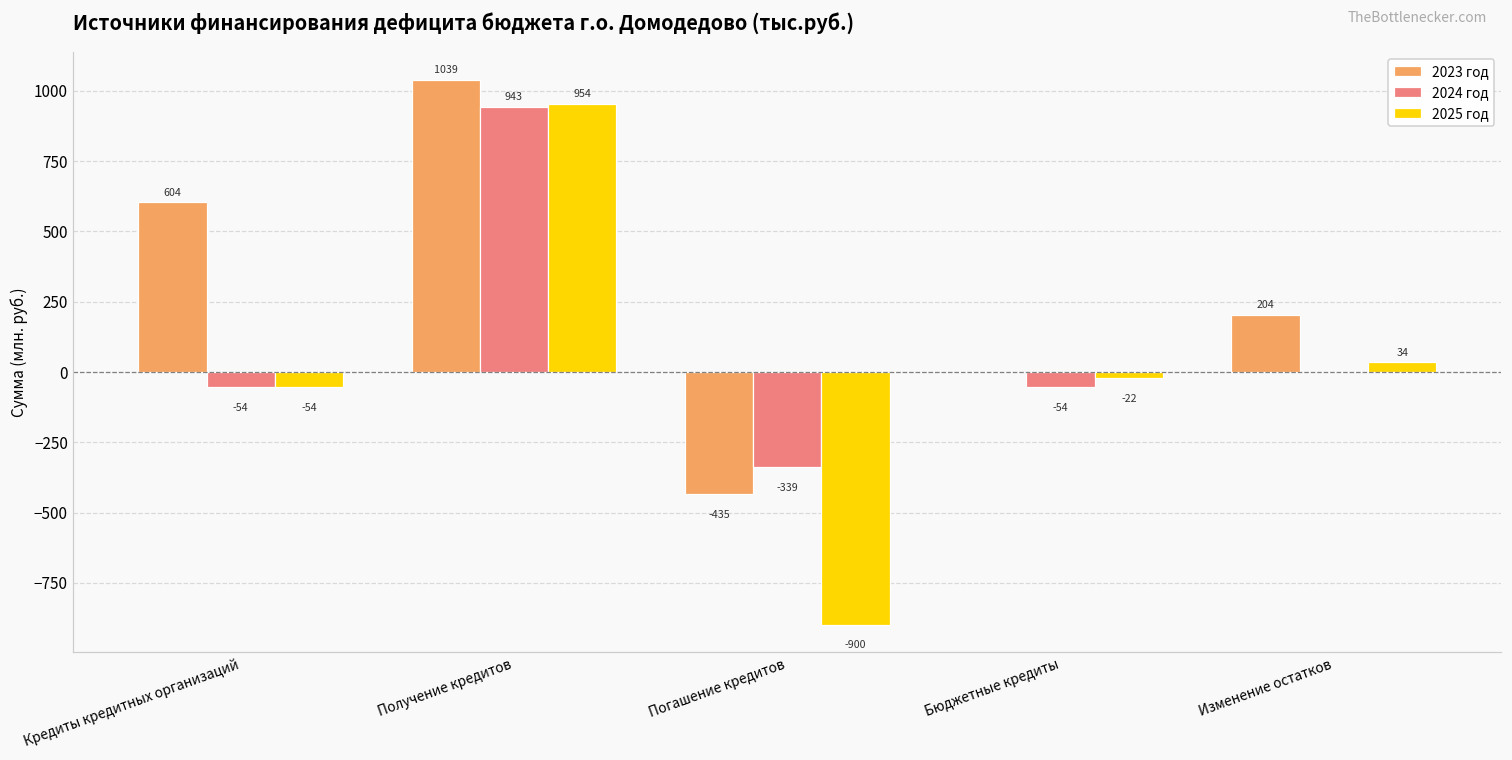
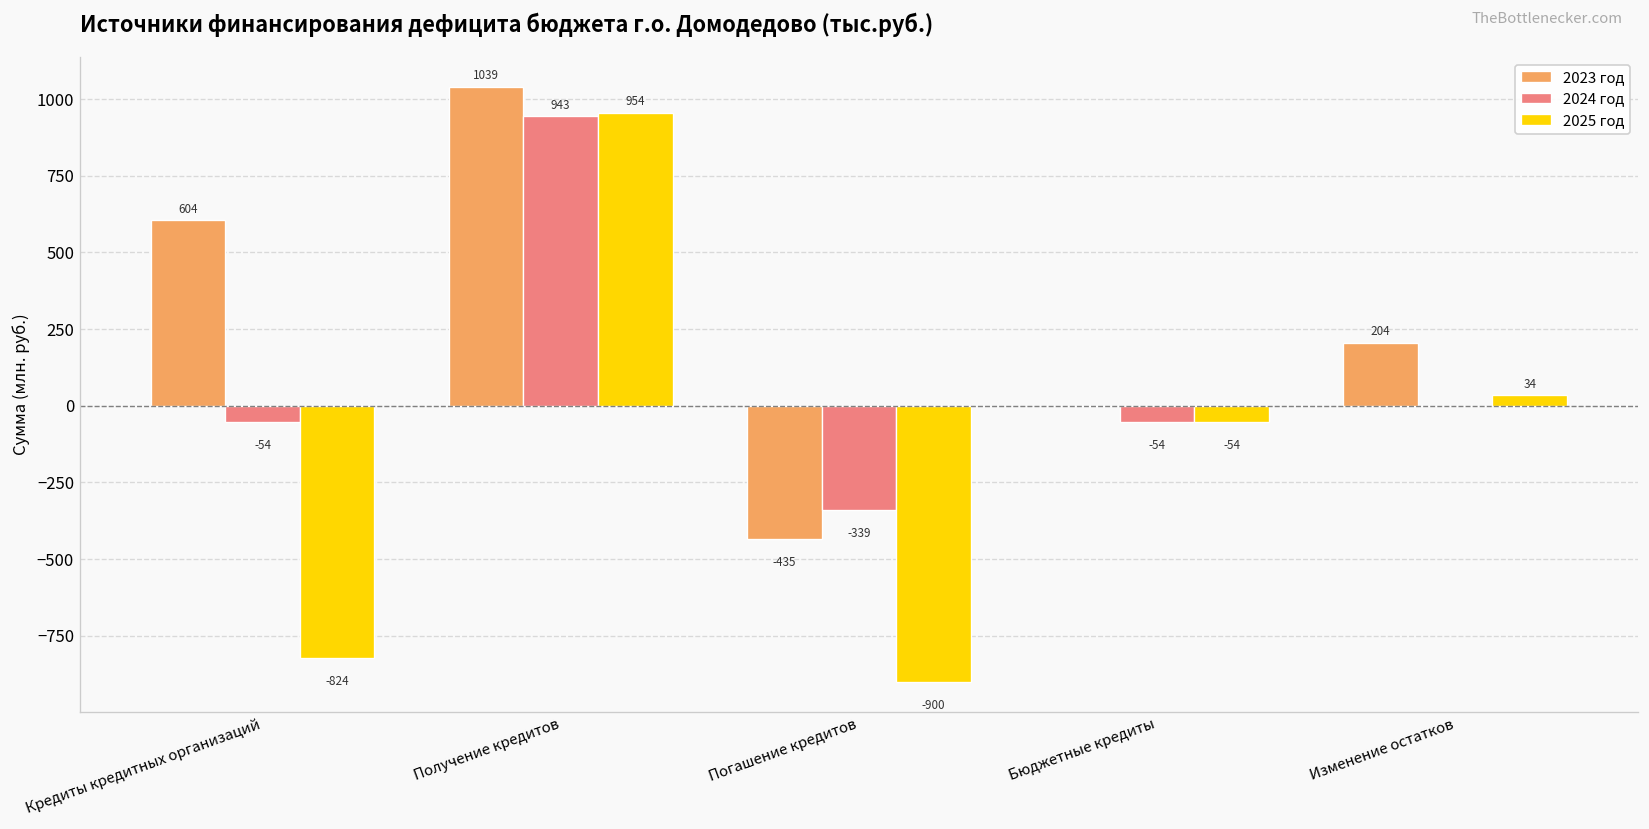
2025 год, Кредиты кредитных организаций: -54 -> -824
2025 год, Бюджетные кредиты: -22 -> -54
